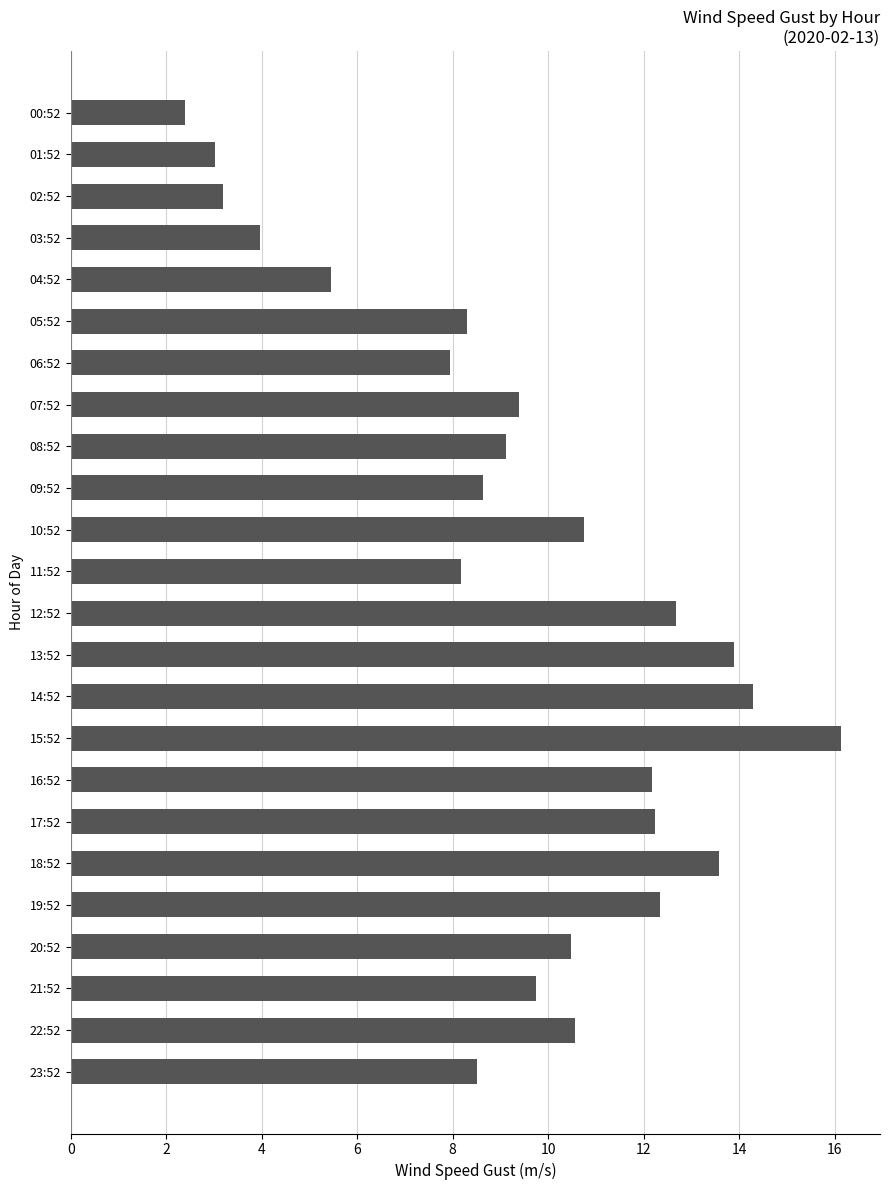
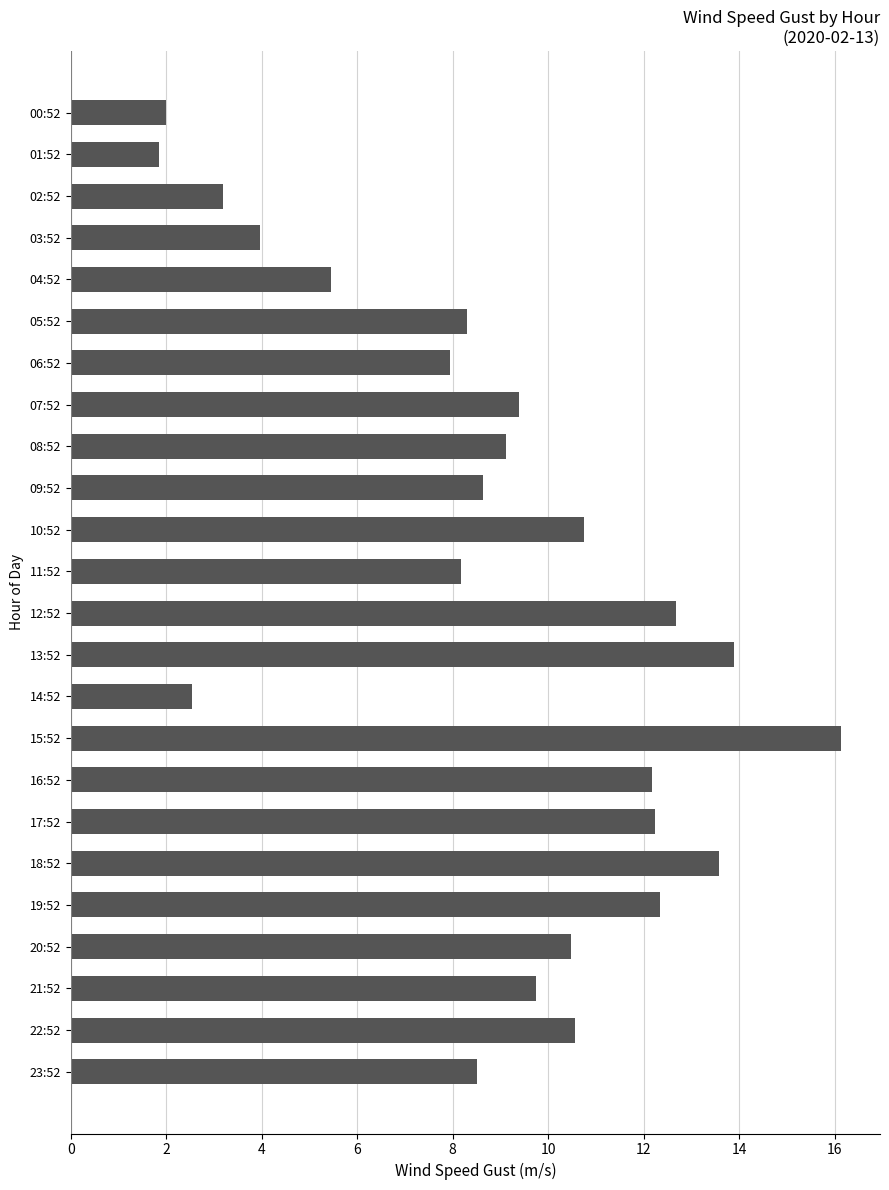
00:52: 2.4 -> 2.0
01:52: 3.0 -> 1.9
14:52: 14.3 -> 2.5
